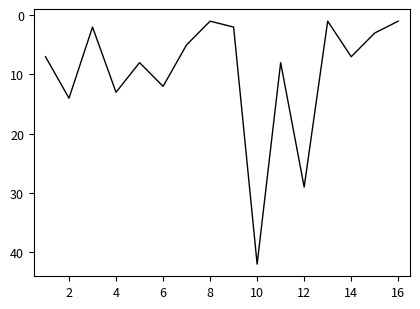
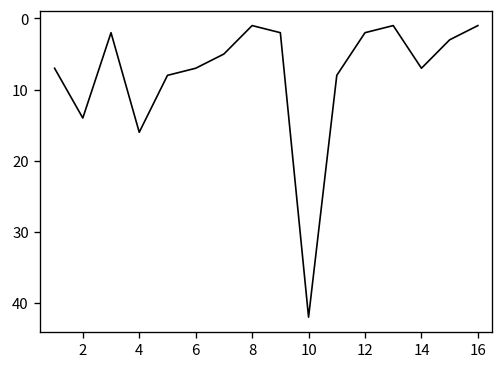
4: 13 -> 16
6: 12 -> 7
12: 29 -> 2
